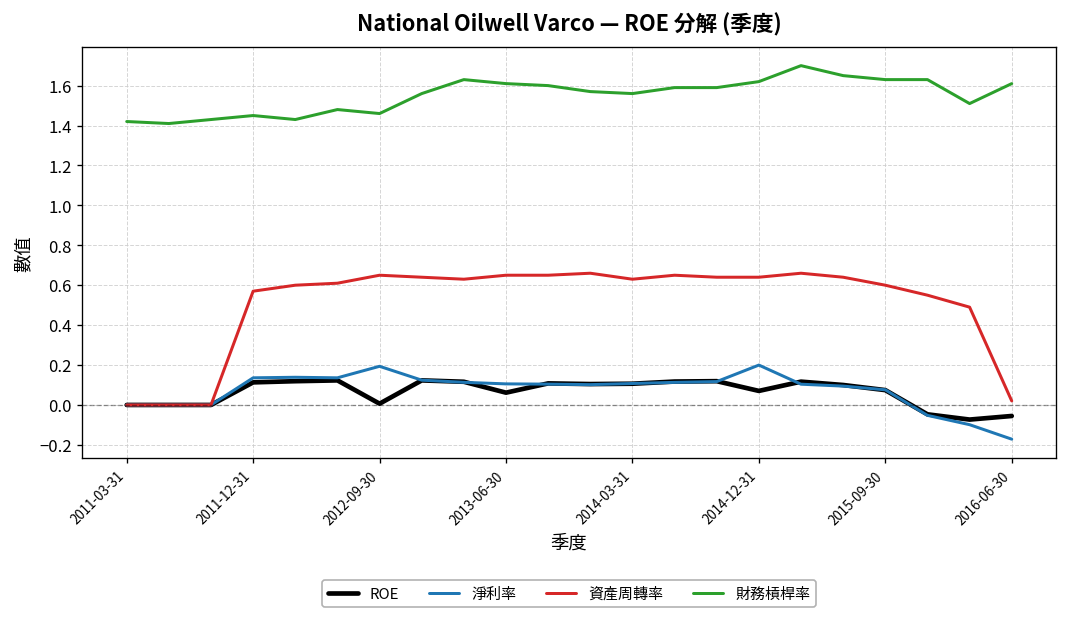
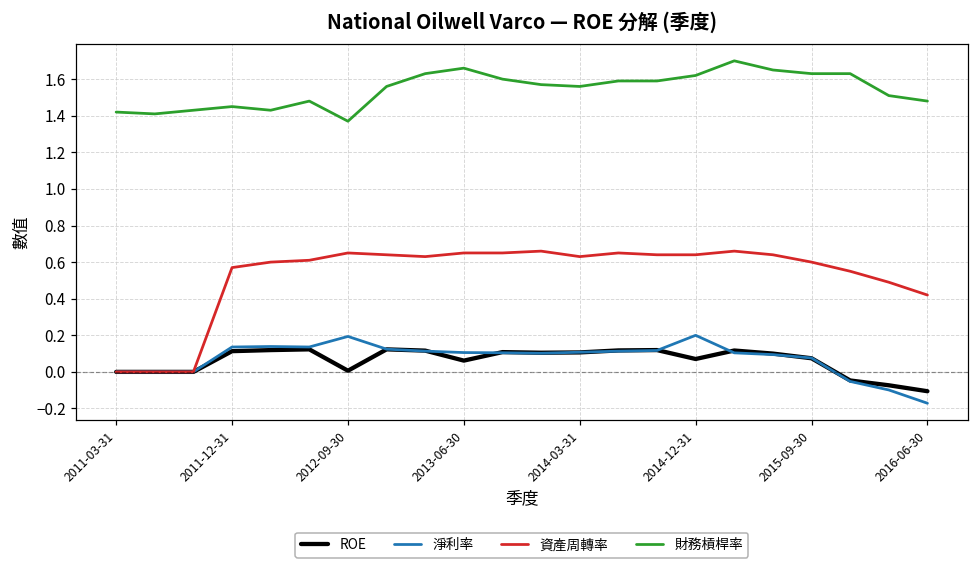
財務槓桿率, 2012-09-30: 1.46 -> 1.37
財務槓桿率, 2013-06-30: 1.61 -> 1.66
ROE, 2016-06-30: -0.06 -> -0.11
資產周轉率, 2016-06-30: 0.02 -> 0.42
財務槓桿率, 2016-06-30: 1.61 -> 1.48
